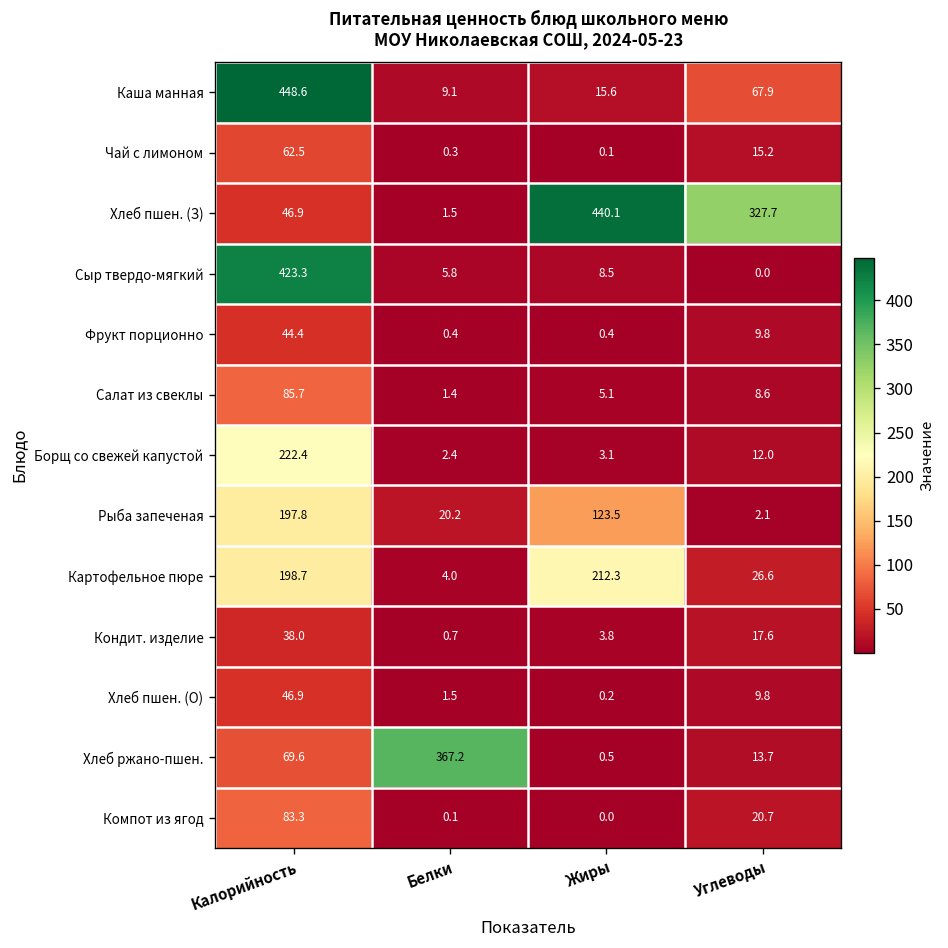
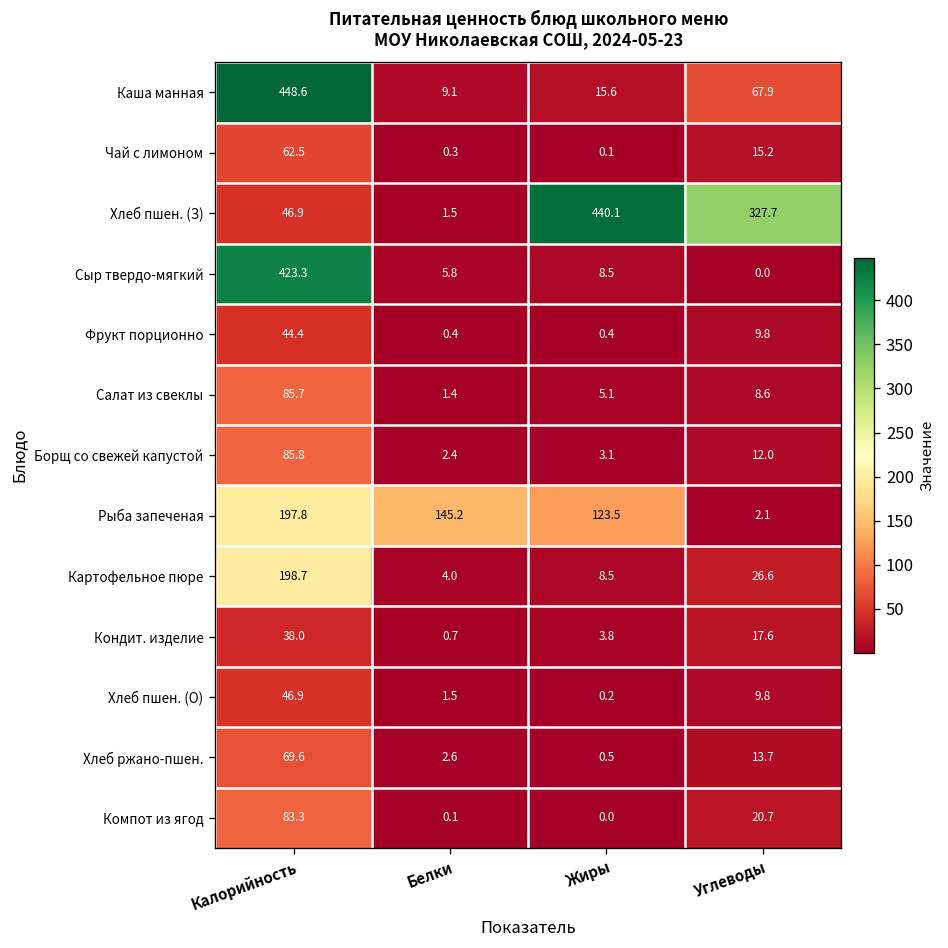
Борщ со свежей капустой, Калорийность: 222.4 -> 85.8
Рыба запеченая, Белки: 20.2 -> 145.2
Картофельное пюре, Жиры: 212.3 -> 8.5
Хлеб ржано-пшен., Белки: 367.2 -> 2.6
